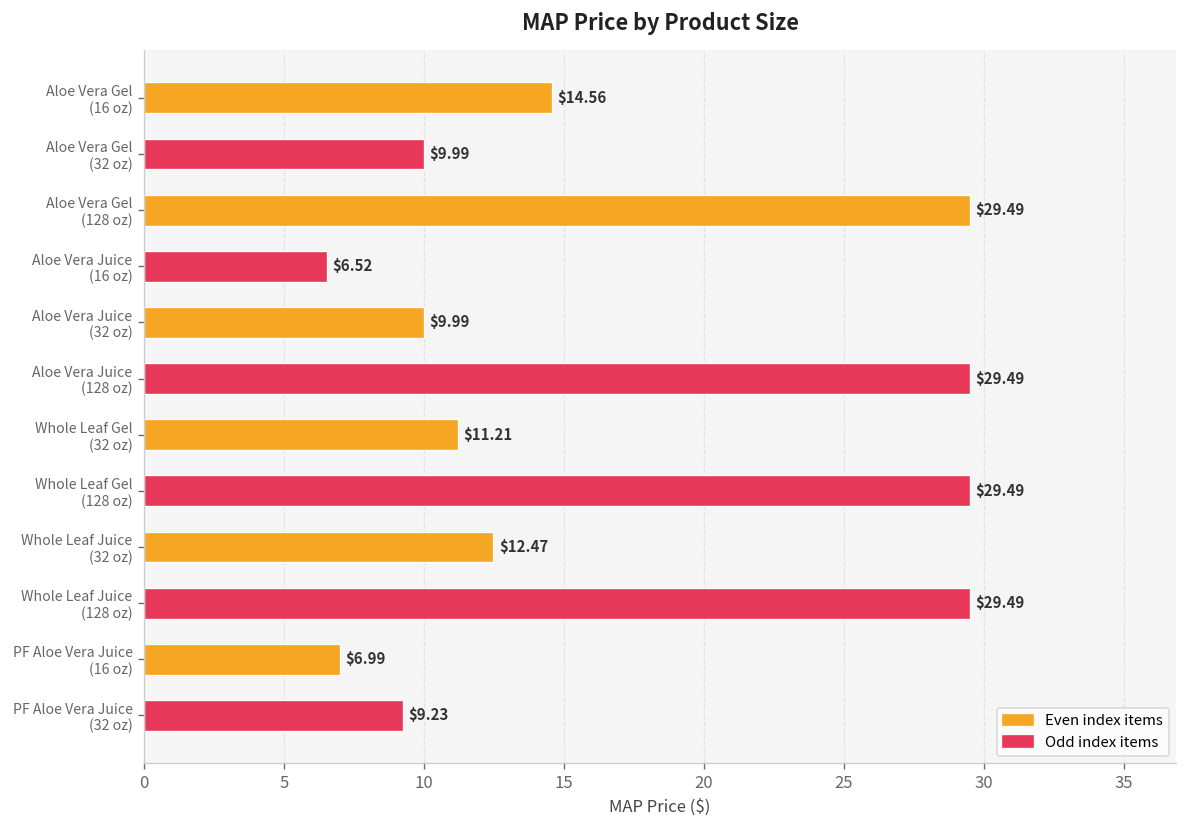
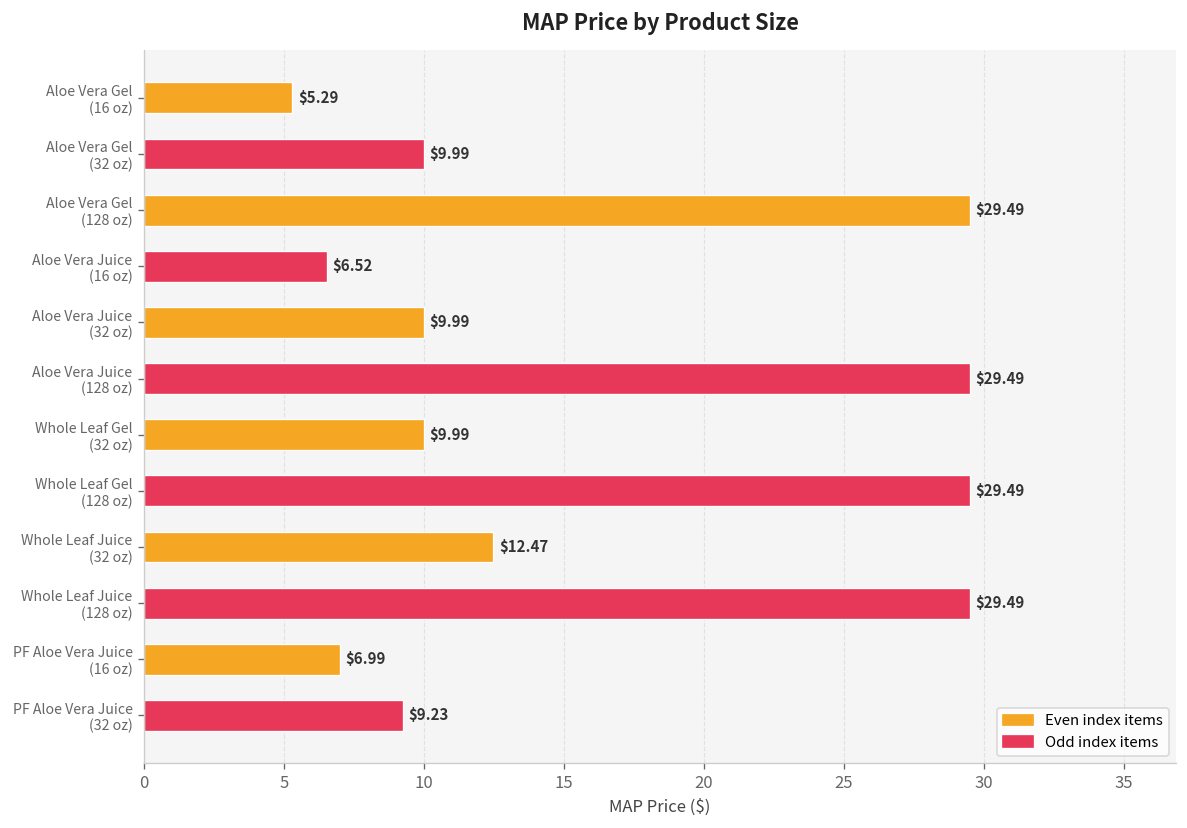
Aloe Vera Gel (16 oz): $14.56 -> $5.29
Whole Leaf Gel (32 oz): $11.21 -> $9.99
